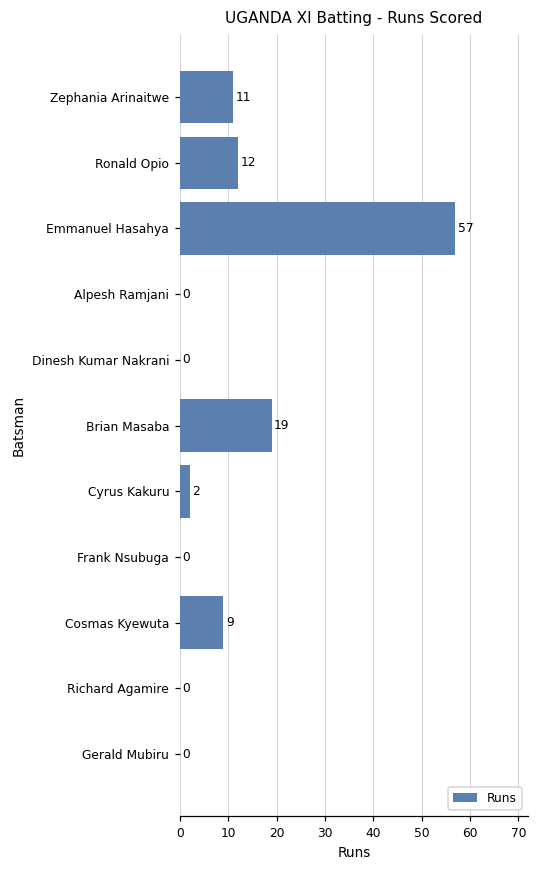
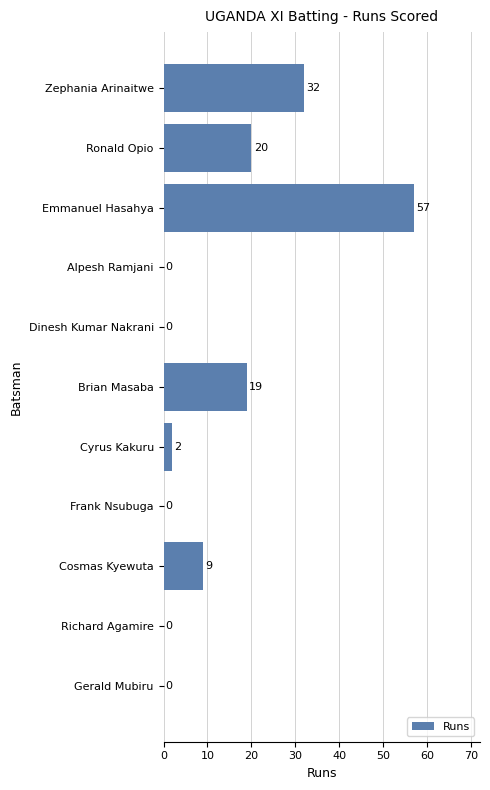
Zephania Arinaitwe: 11 -> 32
Ronald Opio: 12 -> 20
